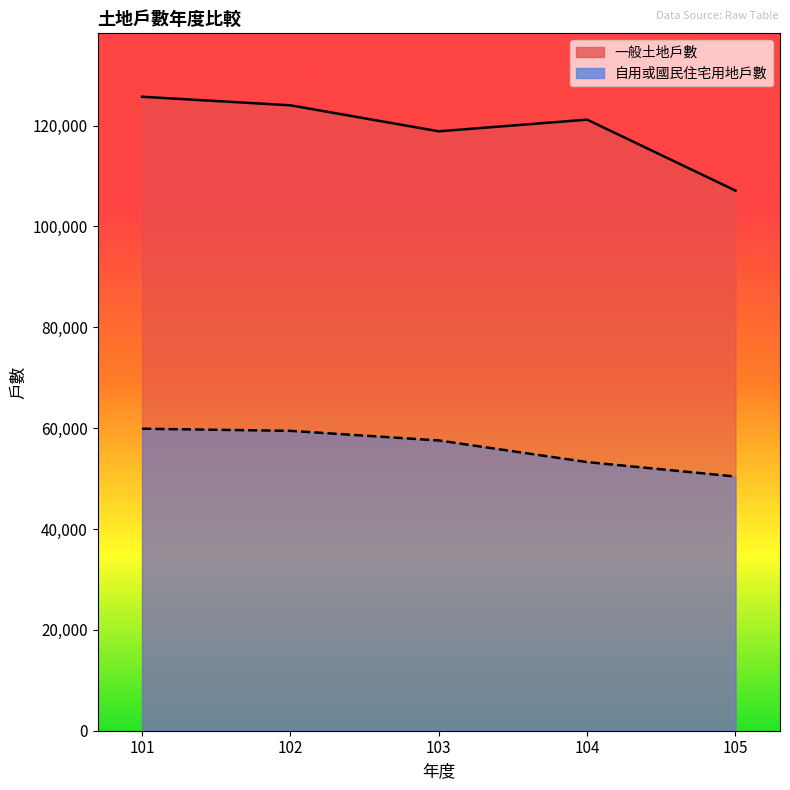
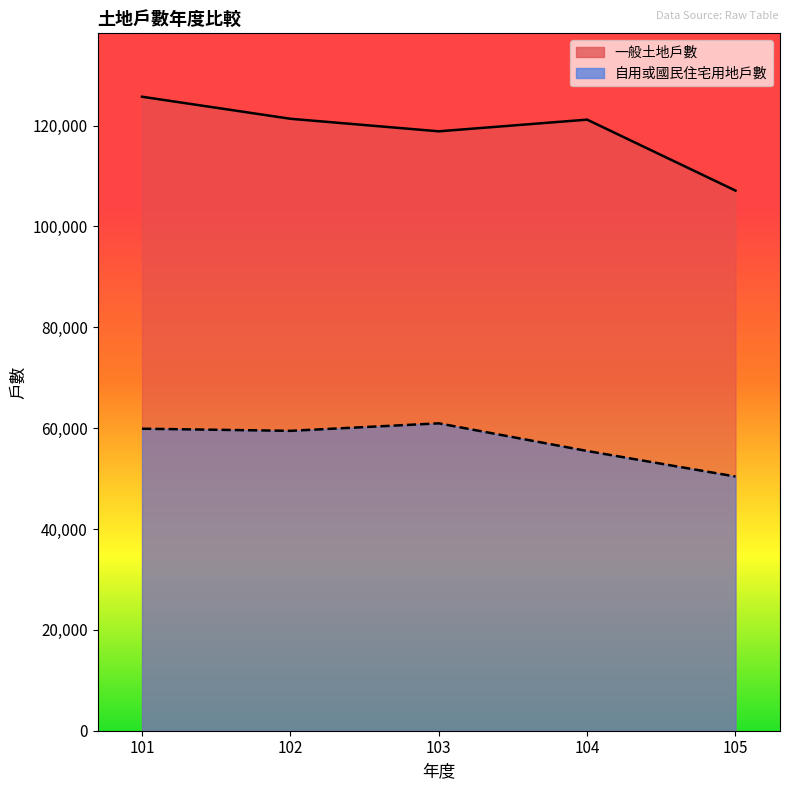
一般土地戶數, 102: 124,000 -> 121,000
自用或國民住宅用地戶數, 103: 58,000 -> 61,000
自用或國民住宅用地戶數, 104: 53,000 -> 55,000
